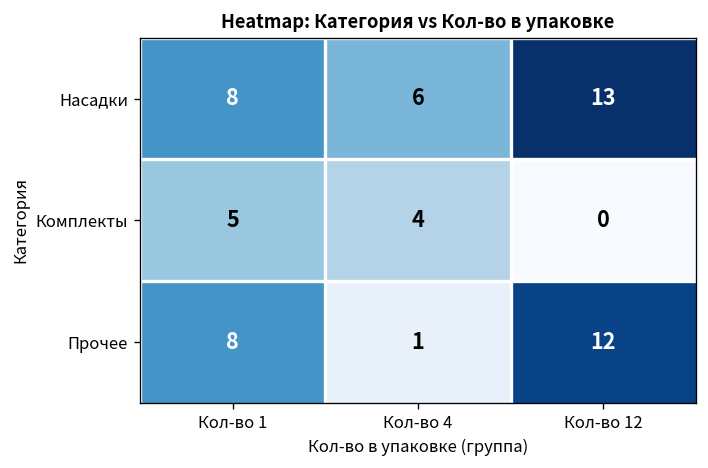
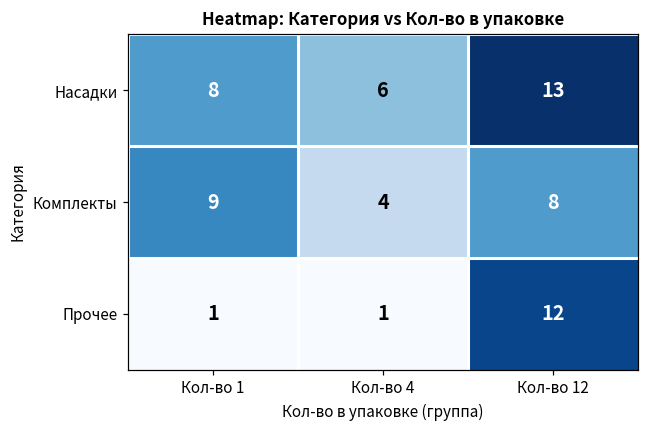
Комплекты, Кол-во 1: 5 -> 9
Комплекты, Кол-во 12: 0 -> 8
Прочее, Кол-во 1: 8 -> 1
